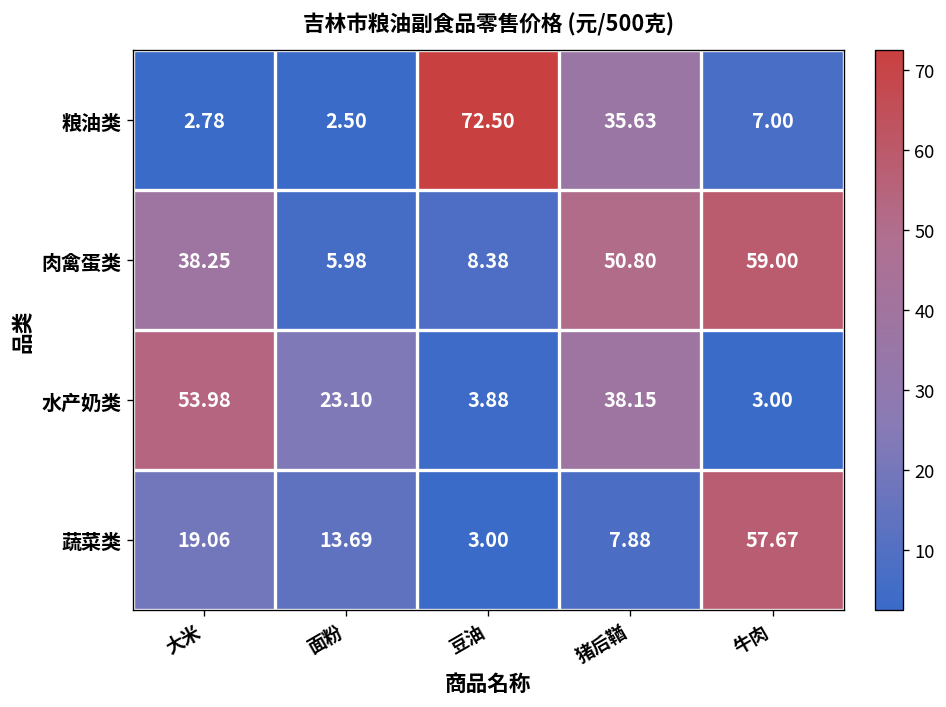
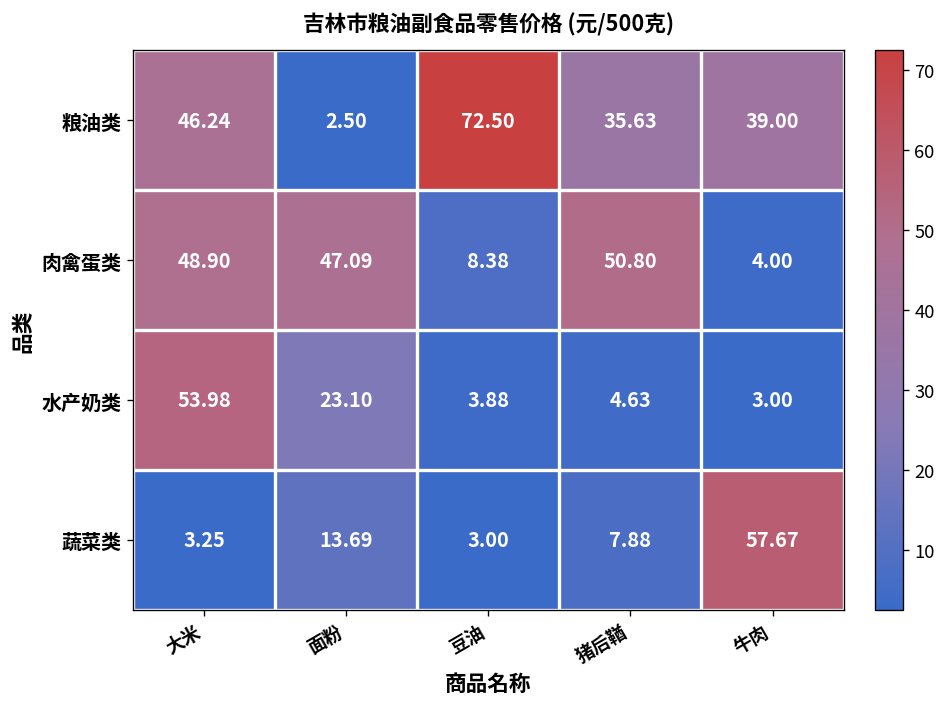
粮油类, 大米: 2.78 -> 46.24
粮油类, 牛肉: 7.00 -> 39.00
肉禽蛋类, 大米: 38.25 -> 48.90
肉禽蛋类, 面粉: 5.98 -> 47.09
肉禽蛋类, 牛肉: 59.00 -> 4.00
水产奶类, 猪后鞧: 38.15 -> 4.63
蔬菜类, 大米: 19.06 -> 3.25
